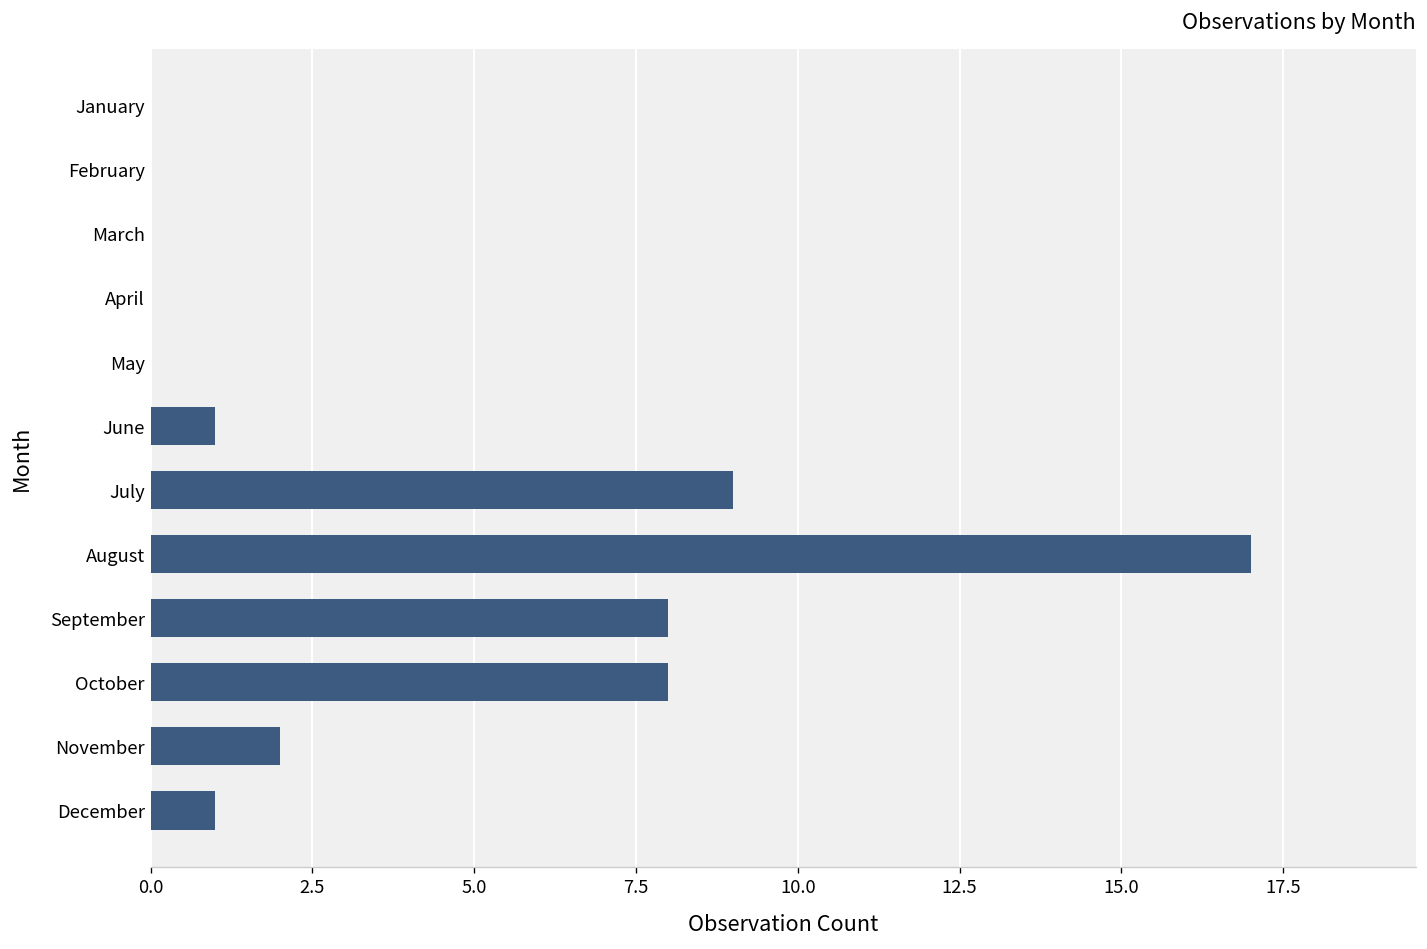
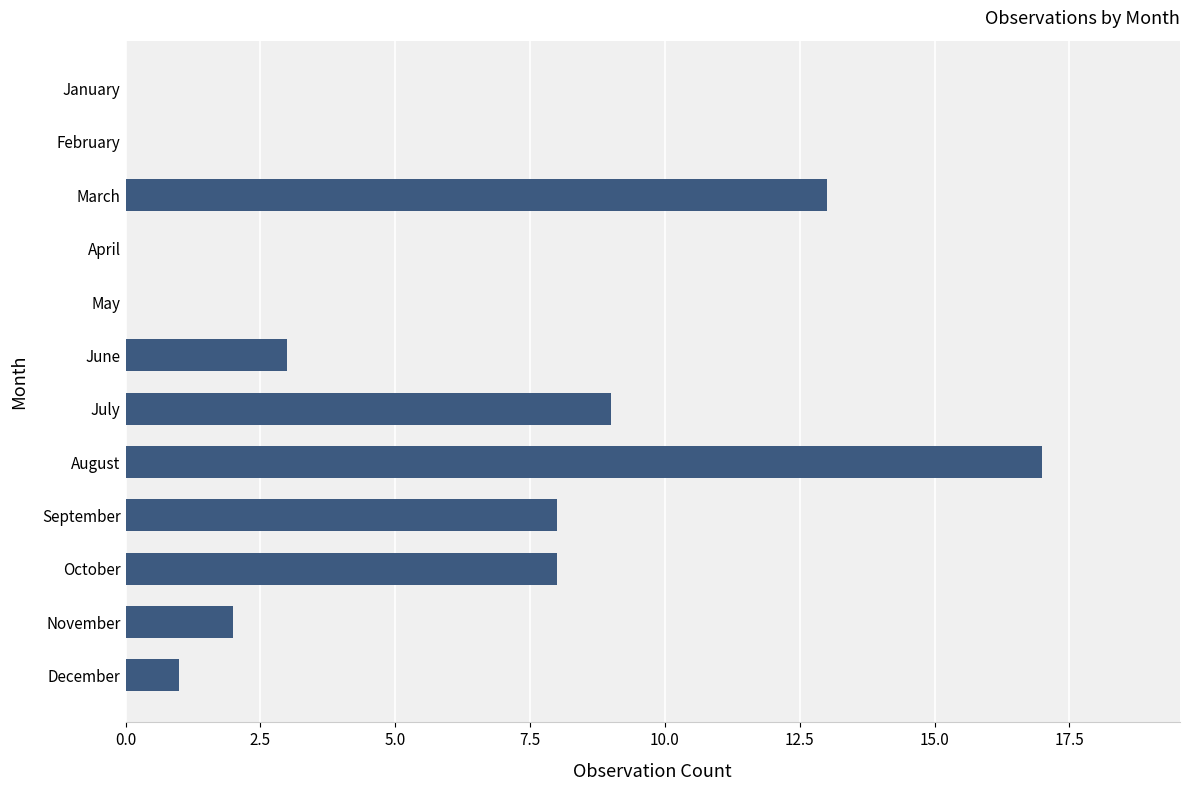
March: 0 -> 13
June: 1 -> 3
